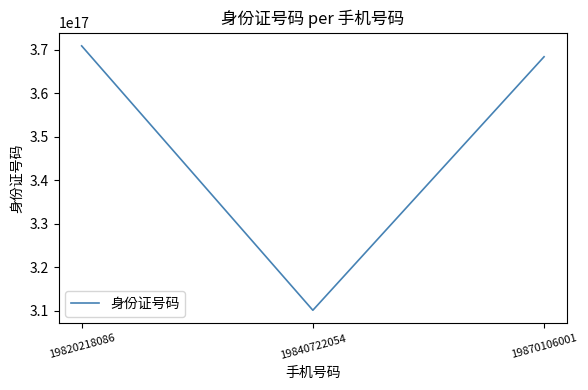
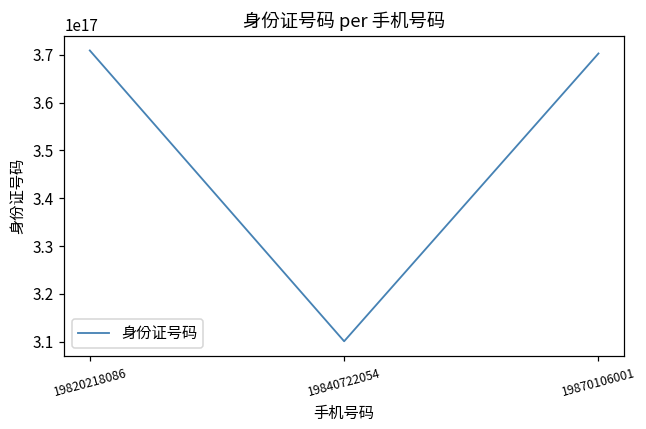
19870106001: 368000000000000000 -> 370000000000000000
